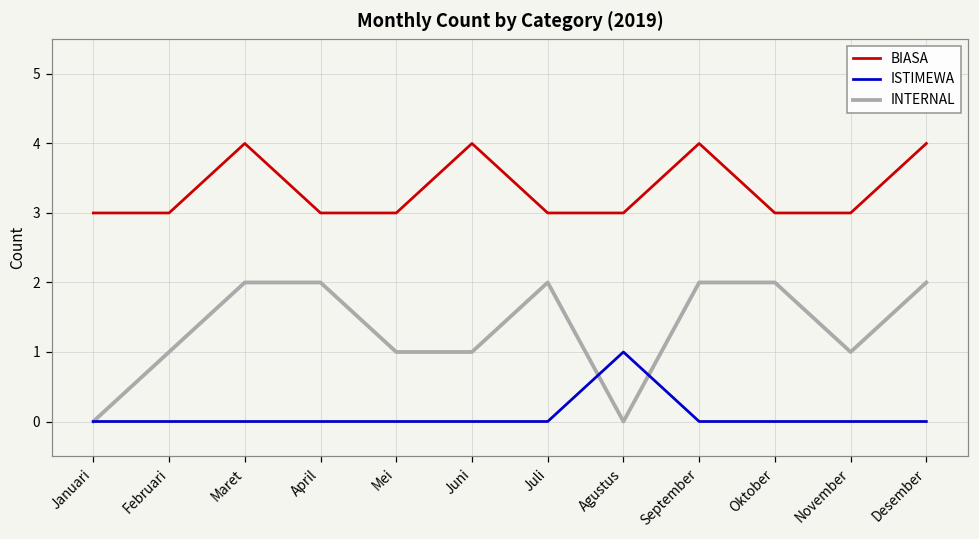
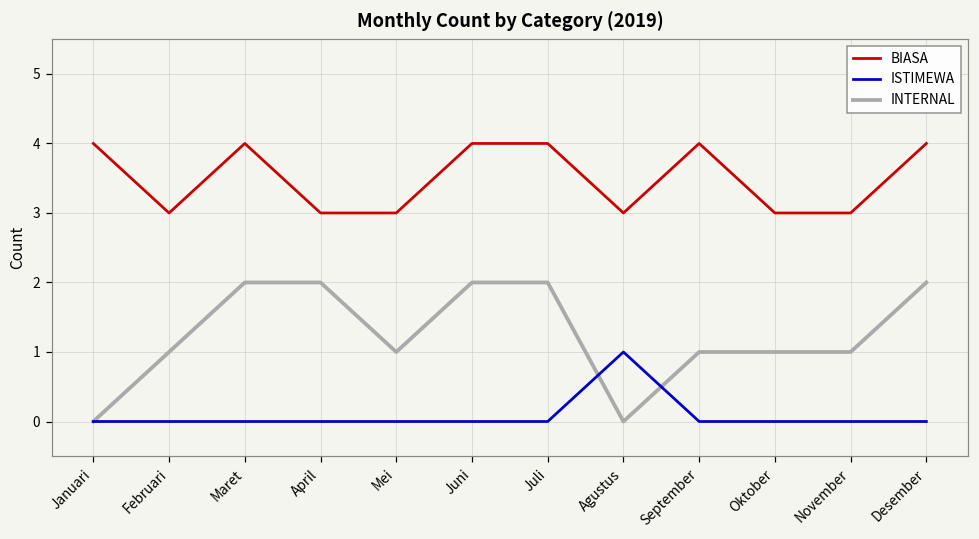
BIASA, Januari: 3 -> 4
INTERNAL, Juni: 1 -> 2
BIASA, Juli: 3 -> 4
INTERNAL, September: 2 -> 1
INTERNAL, Oktober: 2 -> 1
